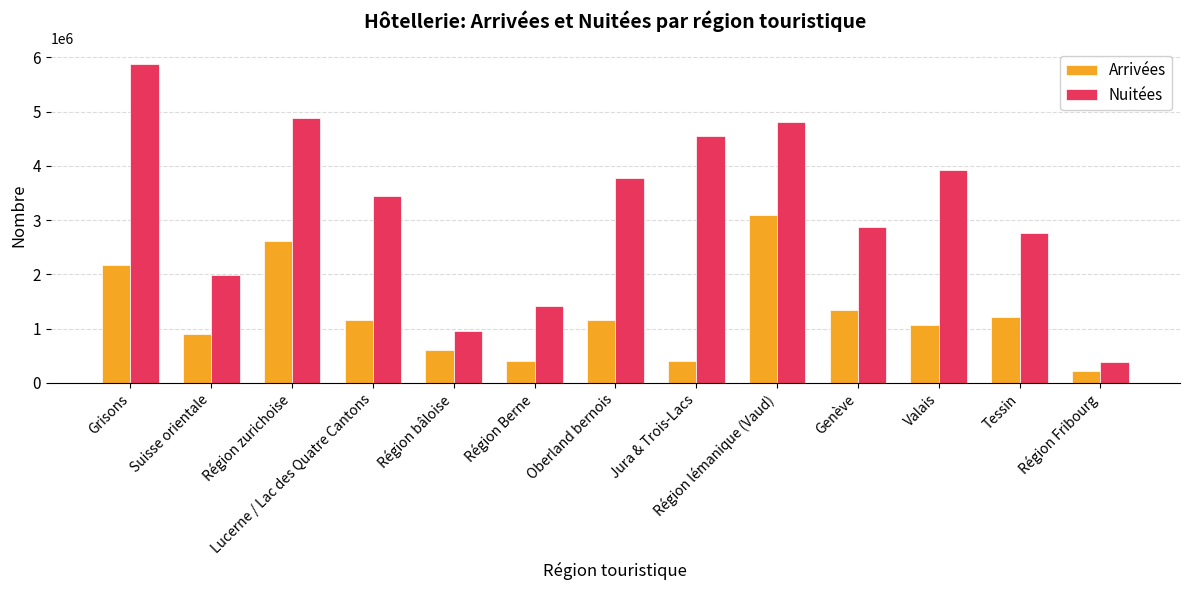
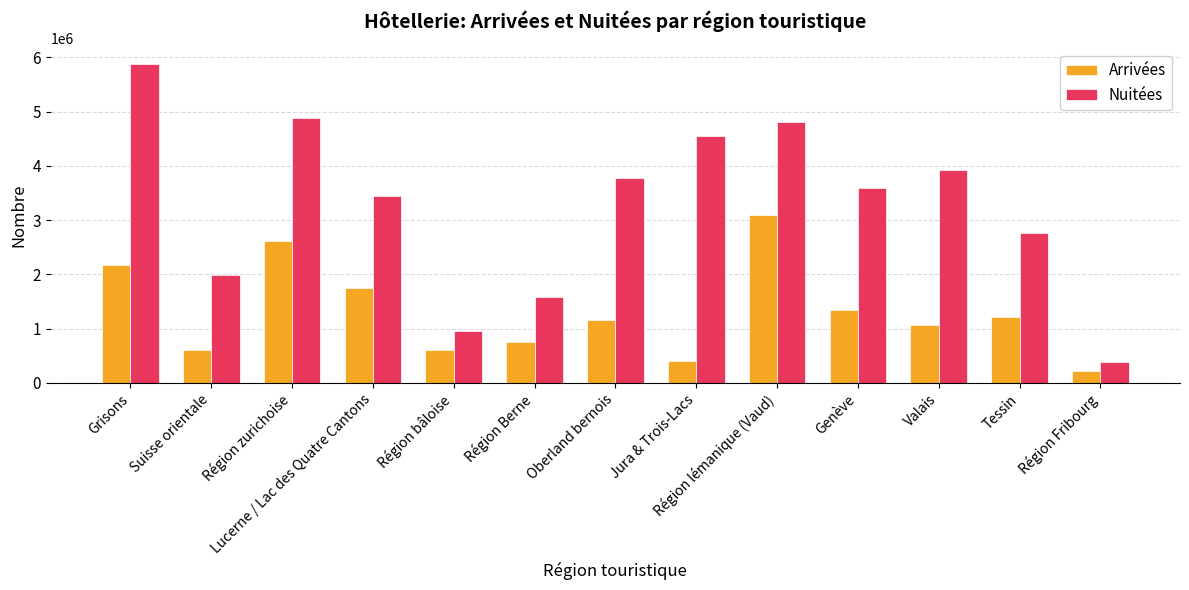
Arrivées, Suisse orientale: 900000 -> 600000
Arrivées, Lucerne / Lac des Quatre Cantons: 1200000 -> 1800000
Arrivées, Région Berne: 400000 -> 800000
Nuitées, Région Berne: 1400000 -> 1600000
Nuitées, Genève: 2900000 -> 3600000
